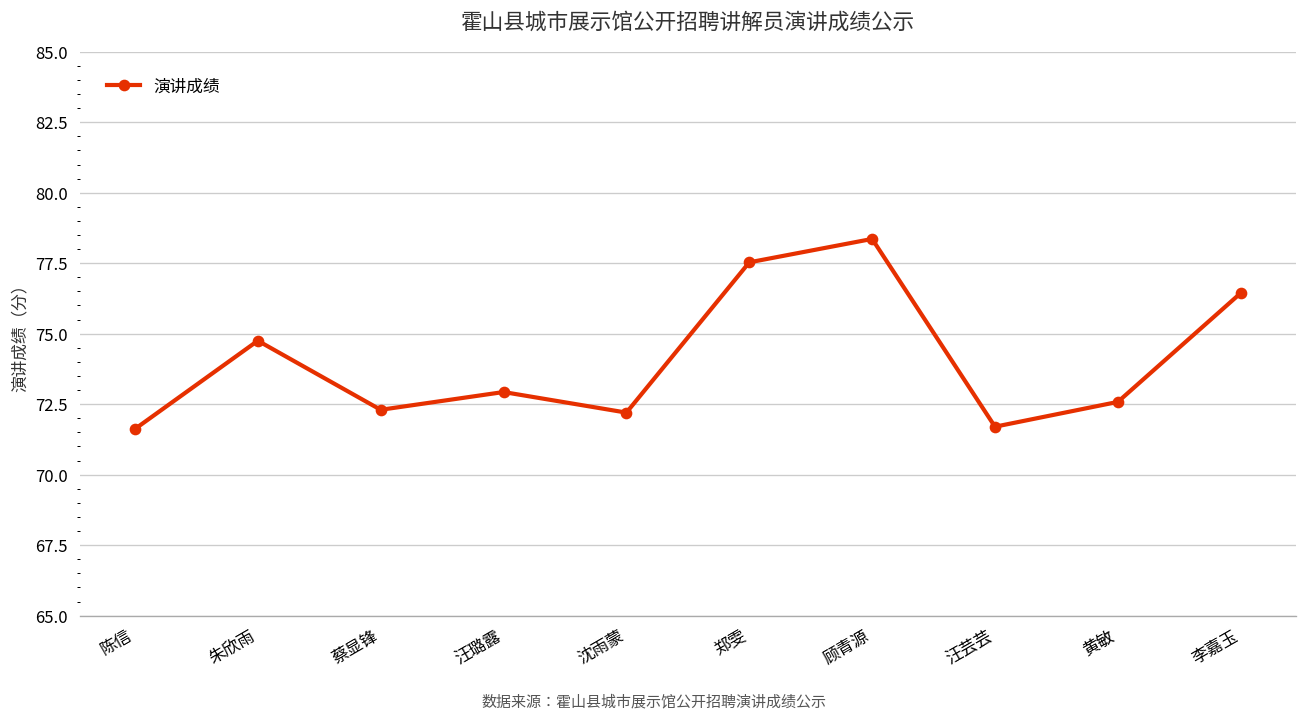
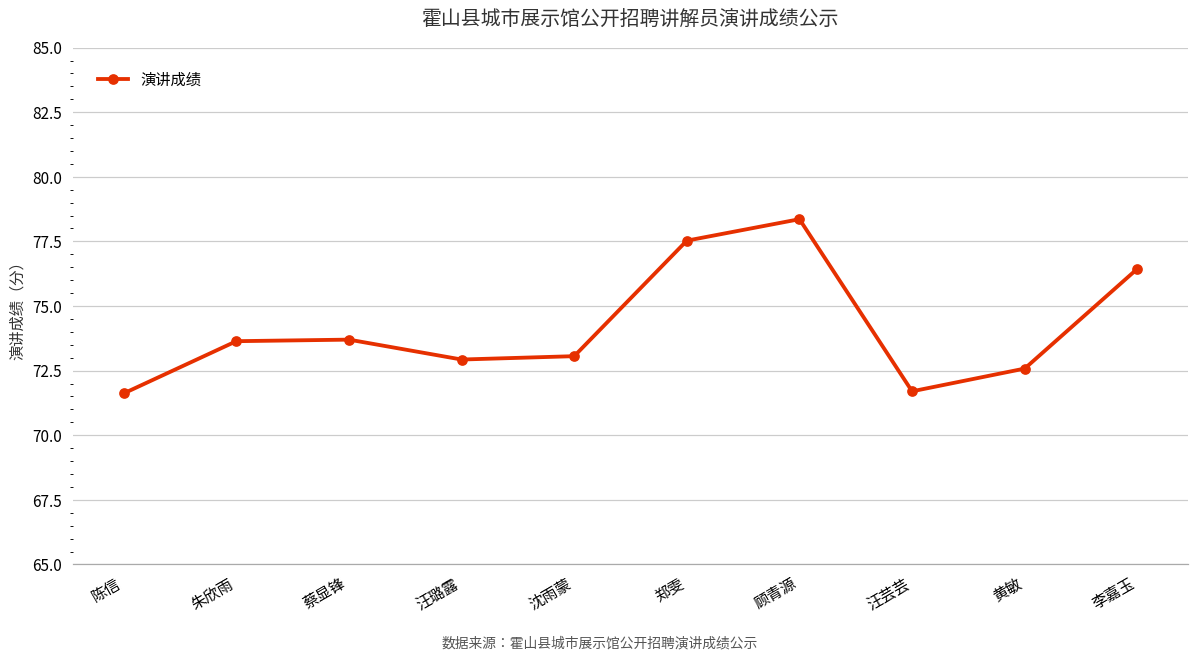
朱欣雨: 74.8 -> 73.6
蔡显锋: 72.3 -> 73.7
沈雨蒙: 72.2 -> 73.1
